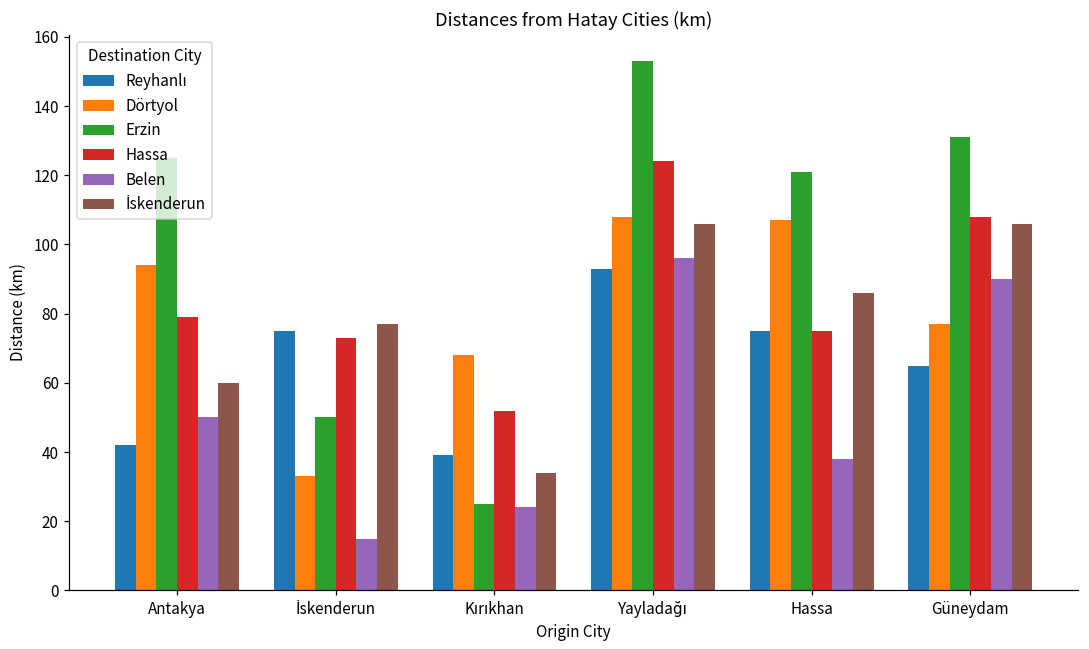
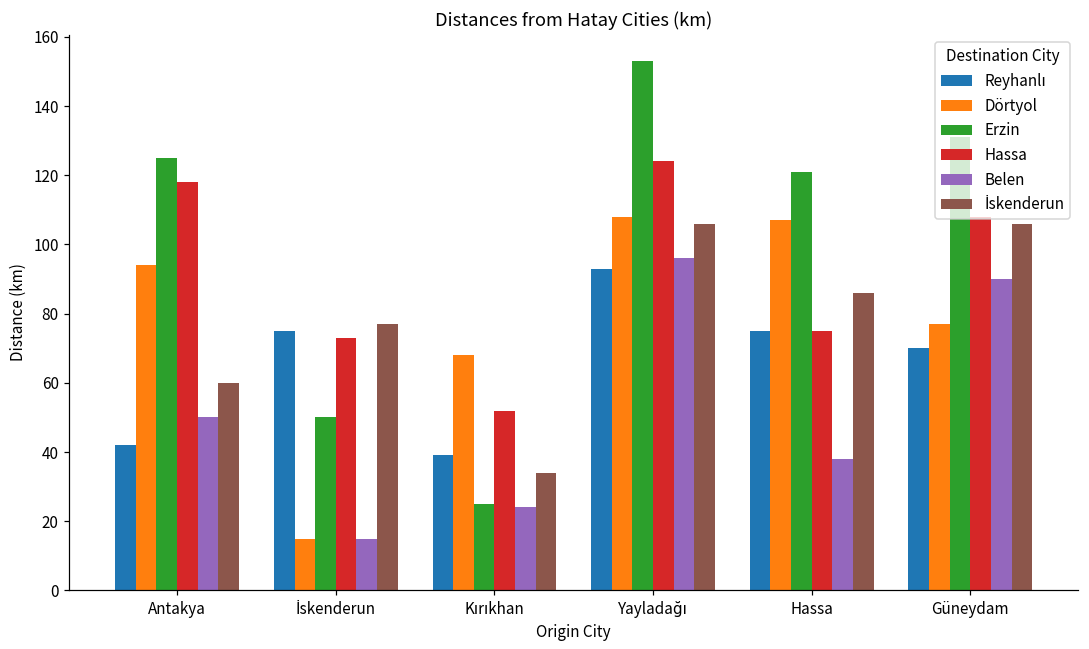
Hassa, Antakya: 79 -> 118
Dörtyol, İskenderun: 33 -> 15
Reyhanlı, Güneydam: 65 -> 70
